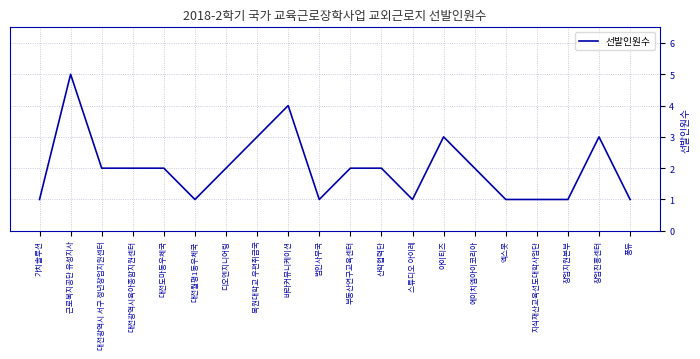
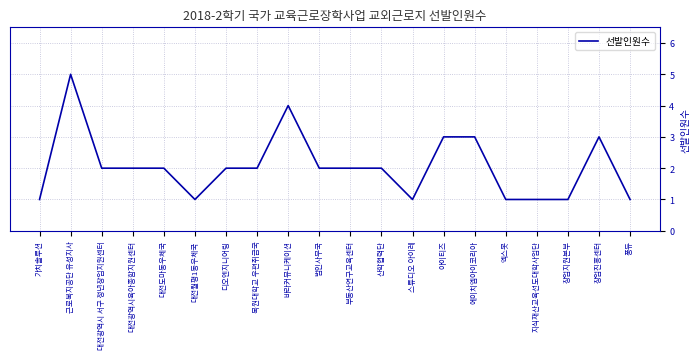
목원대학교 우편취급국: 3 -> 2
법인사무국: 1 -> 2
에이치엠아이코리아: 2 -> 3
